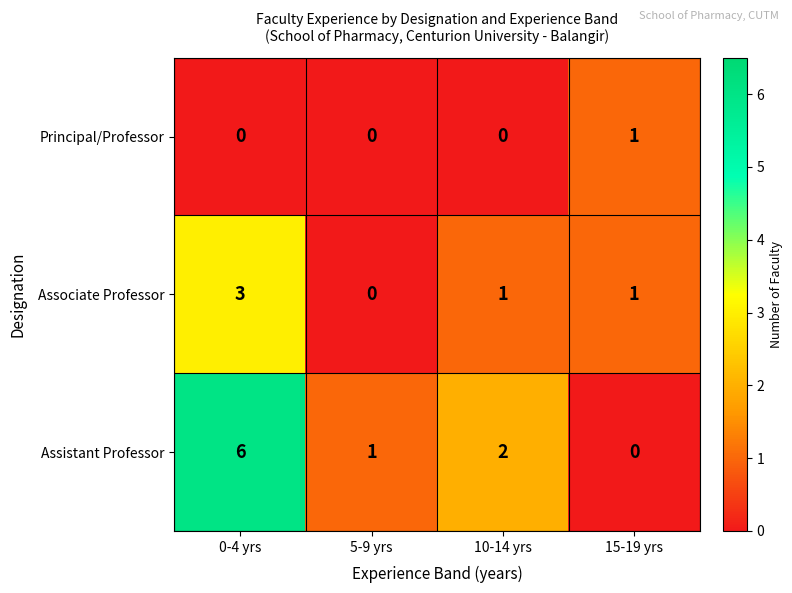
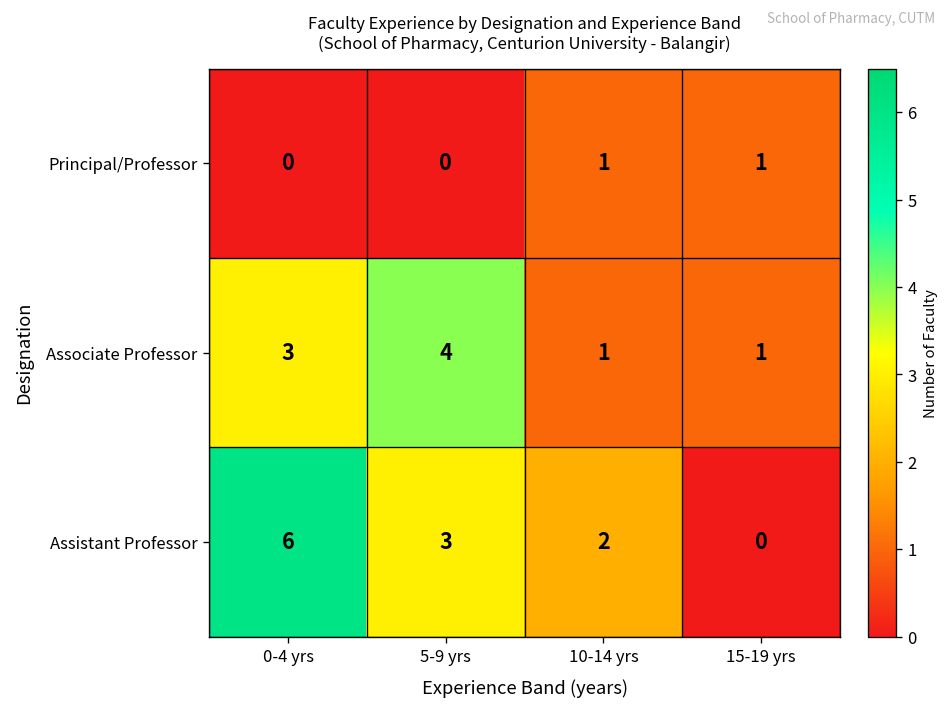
Principal/Professor, 10-14 yrs: 0 -> 1
Associate Professor, 5-9 yrs: 0 -> 4
Assistant Professor, 5-9 yrs: 1 -> 3
